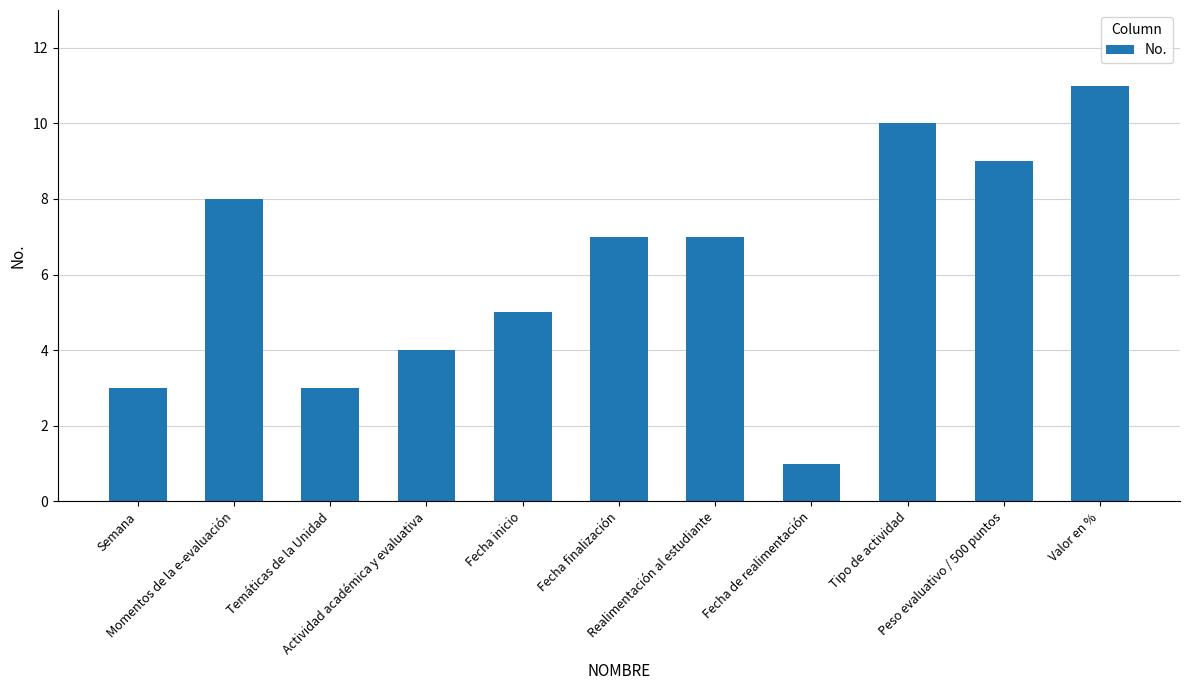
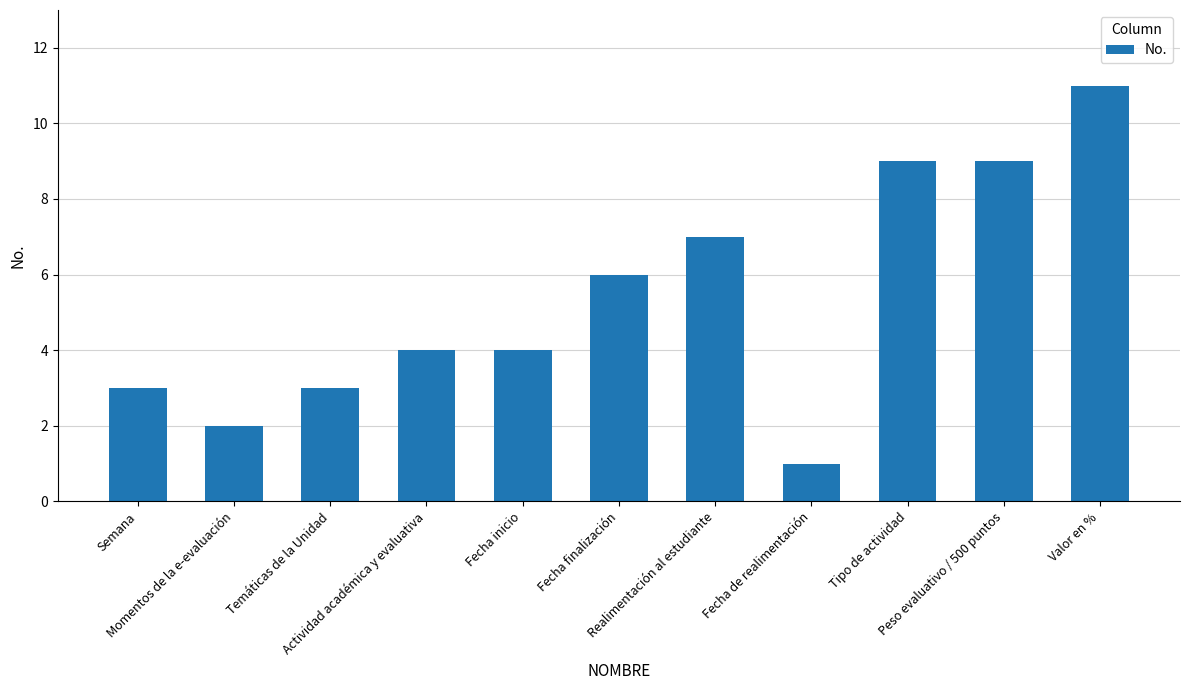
Momentos de la e-evaluación: 8 -> 2
Fecha inicio: 5 -> 4
Fecha finalización: 7 -> 6
Tipo de actividad: 10 -> 9
